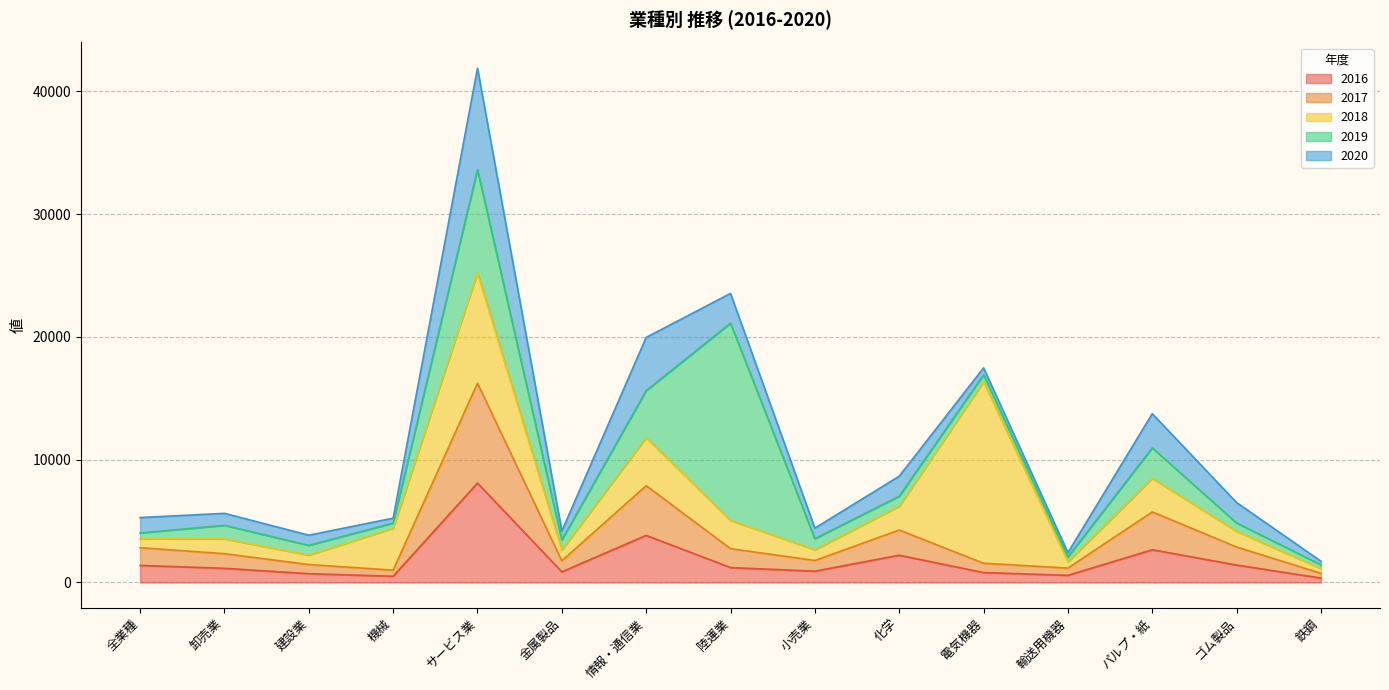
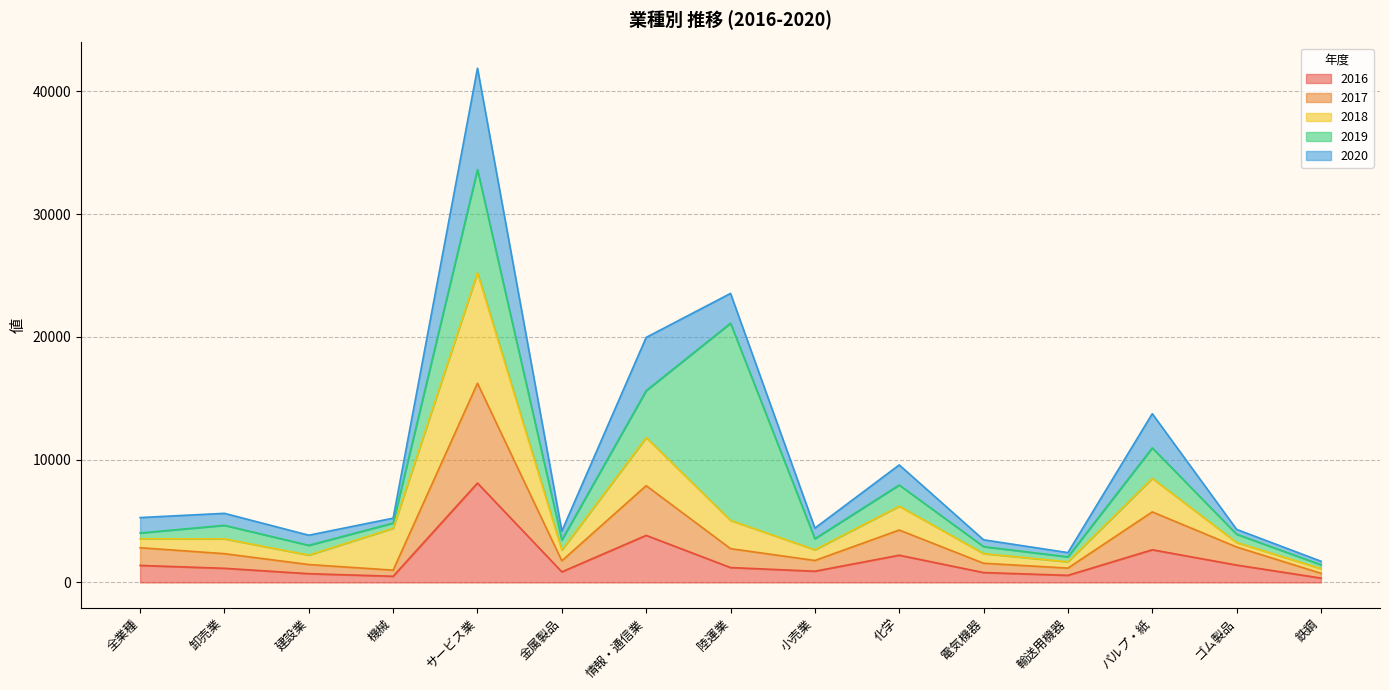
2019, 化学: 800 -> 1700
2018, 電気機器: 14800 -> 800
2018, ゴム製品: 1300 -> 400
2020, ゴム製品: 1700 -> 400
